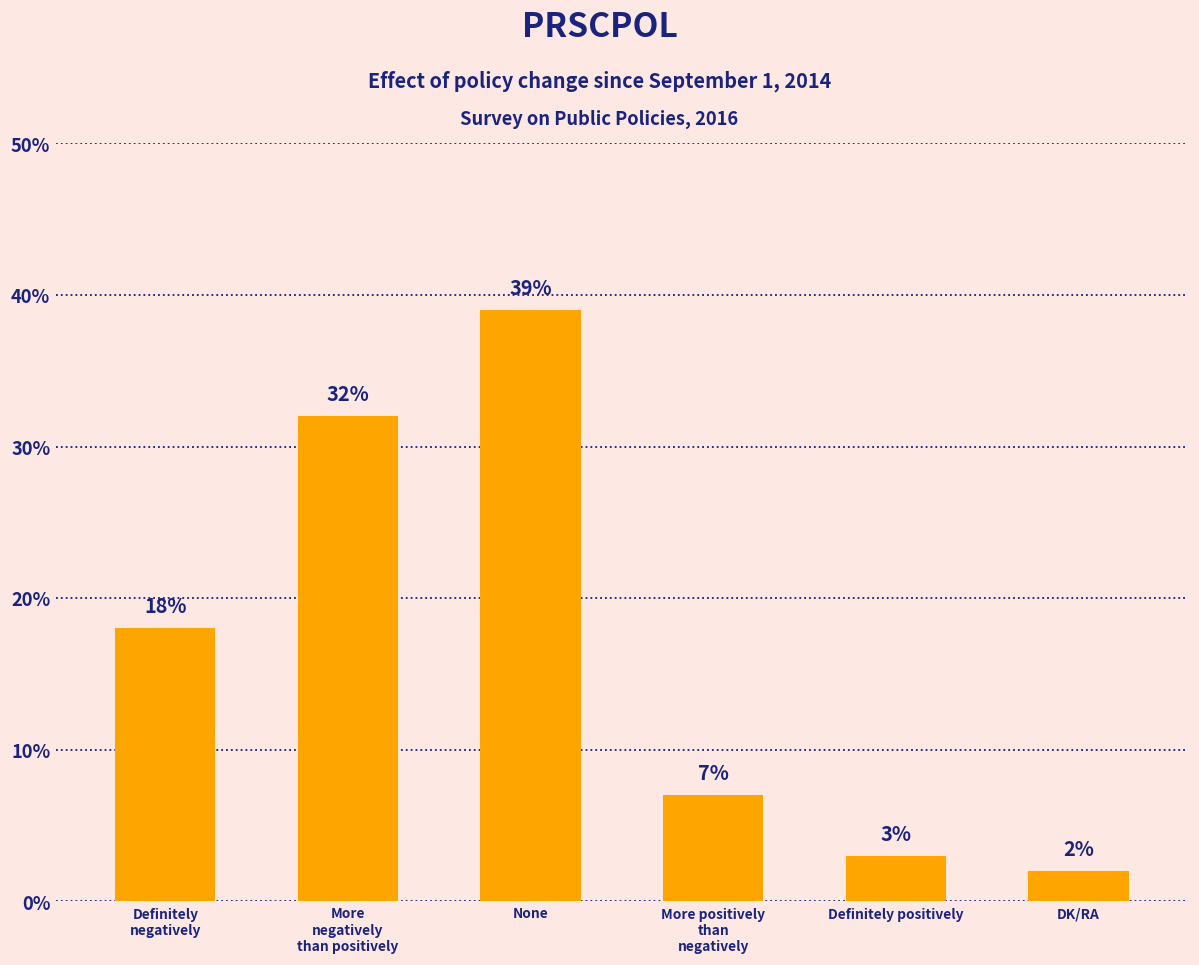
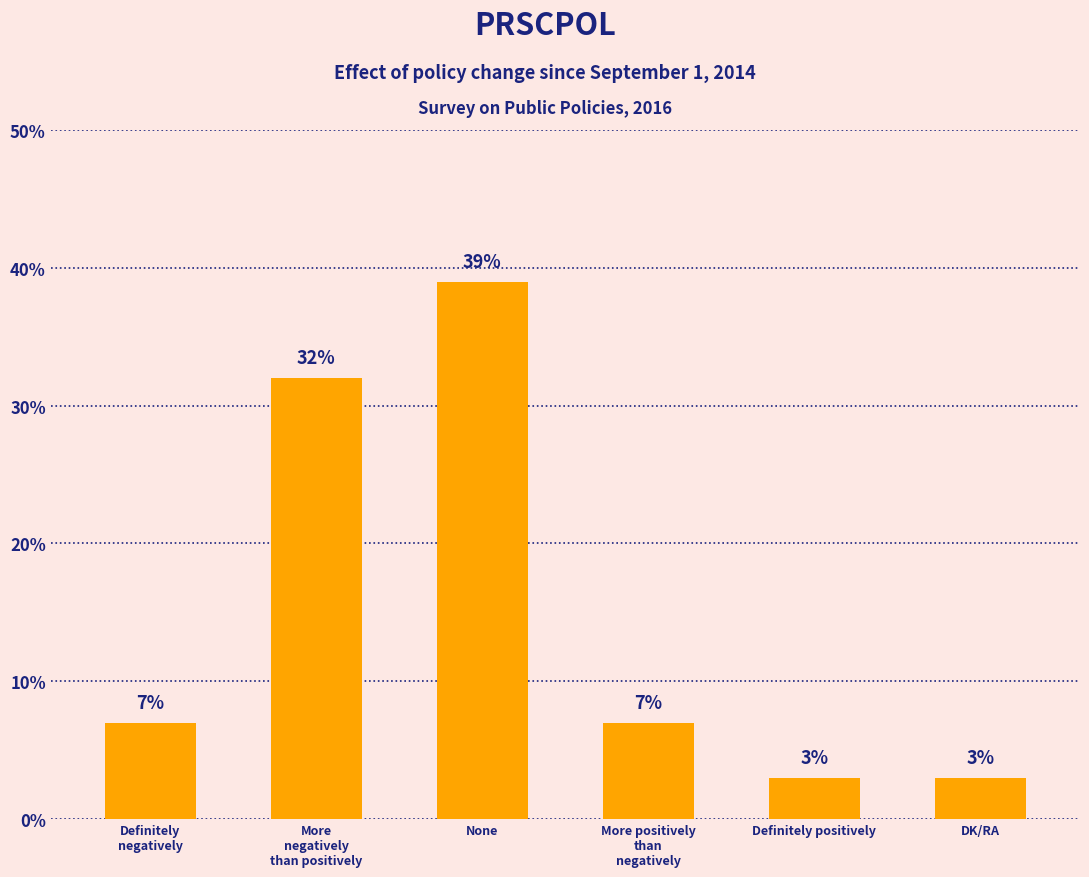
Definitely negatively: 18% -> 7%
DK/RA: 2% -> 3%
